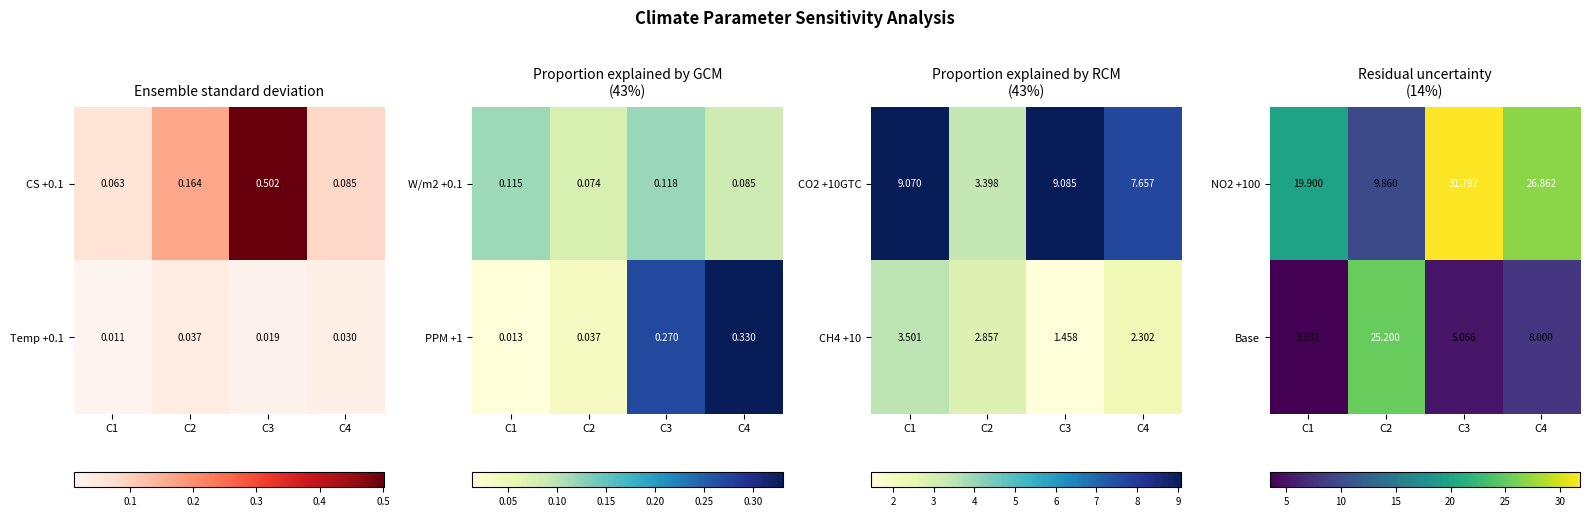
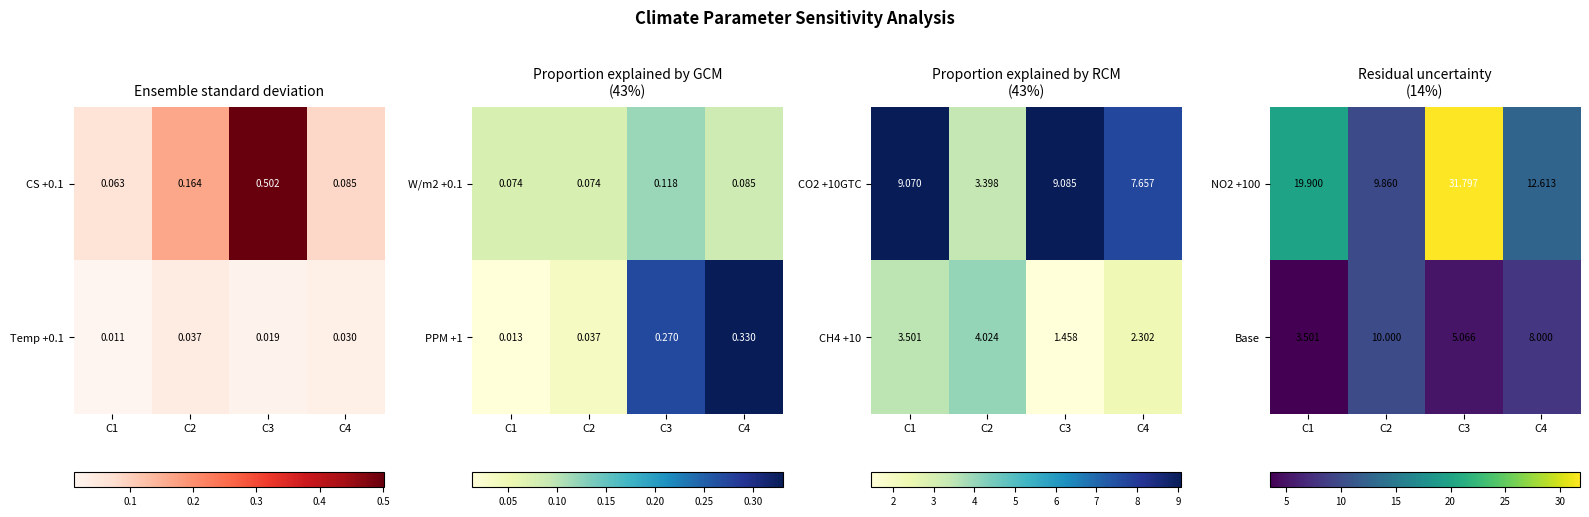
Proportion explained by GCM (43%), W/m2 +0.1, C1: 0.115 -> 0.074
Proportion explained by RCM (43%), CH4 +10, C2: 2.857 -> 4.024
Residual uncertainty (14%), NO2 +100, C4: 26.862 -> 12.613
Residual uncertainty (14%), Base, C2: 25.200 -> 10.000
